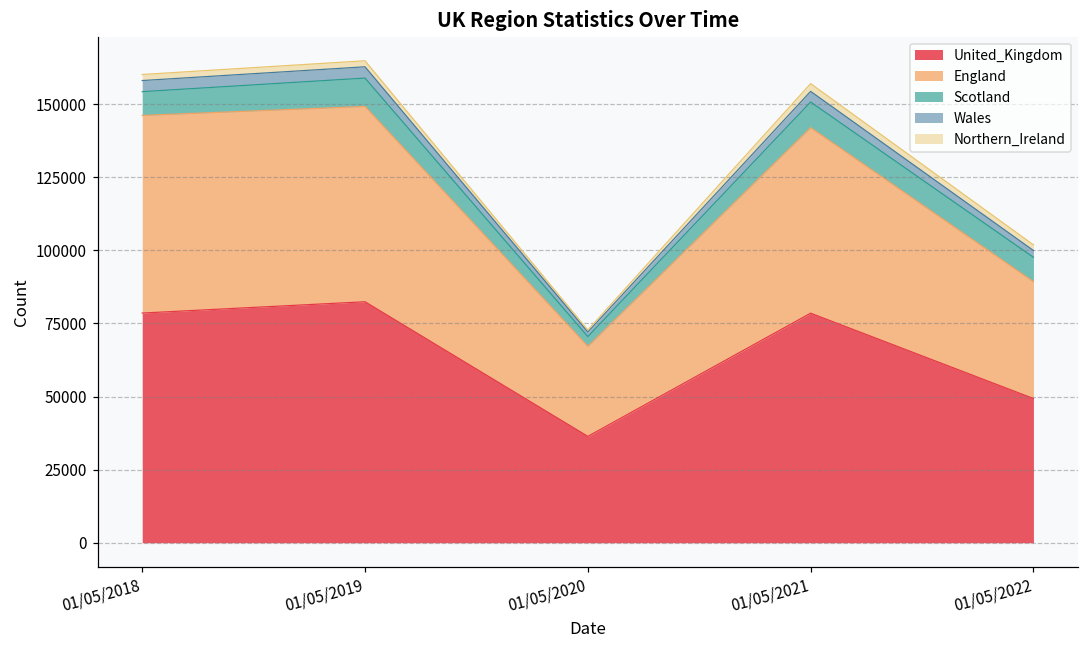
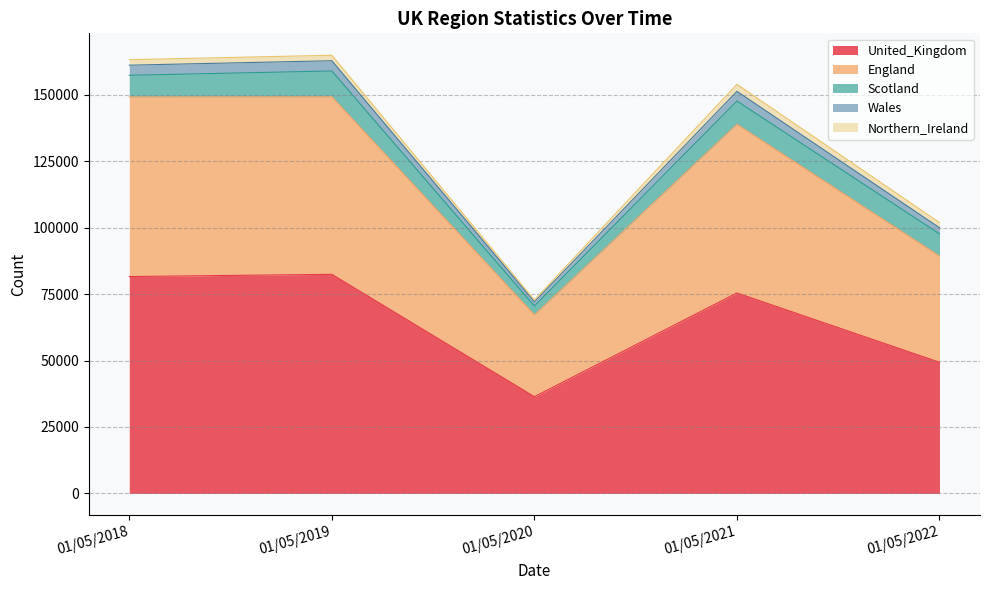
United_Kingdom, 01/05/2018: 79000 -> 82000
United_Kingdom, 01/05/2021: 79000 -> 75000
